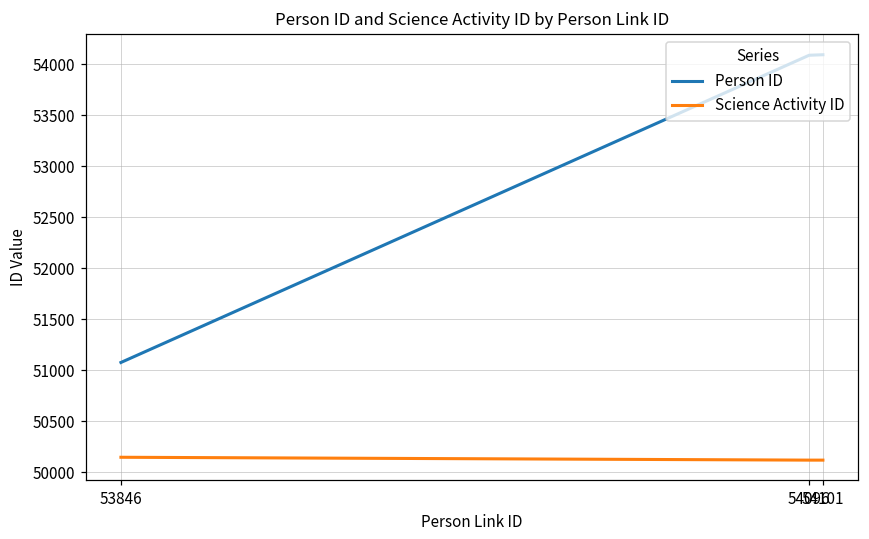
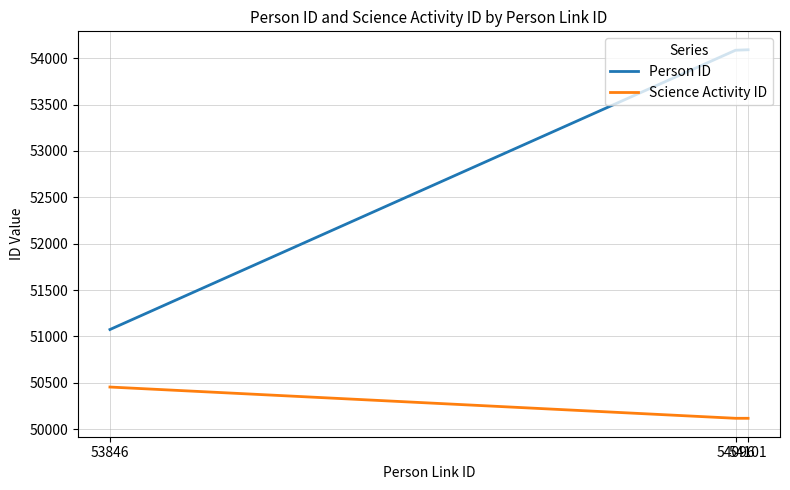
Science Activity ID, 53846: 50100 -> 50500
